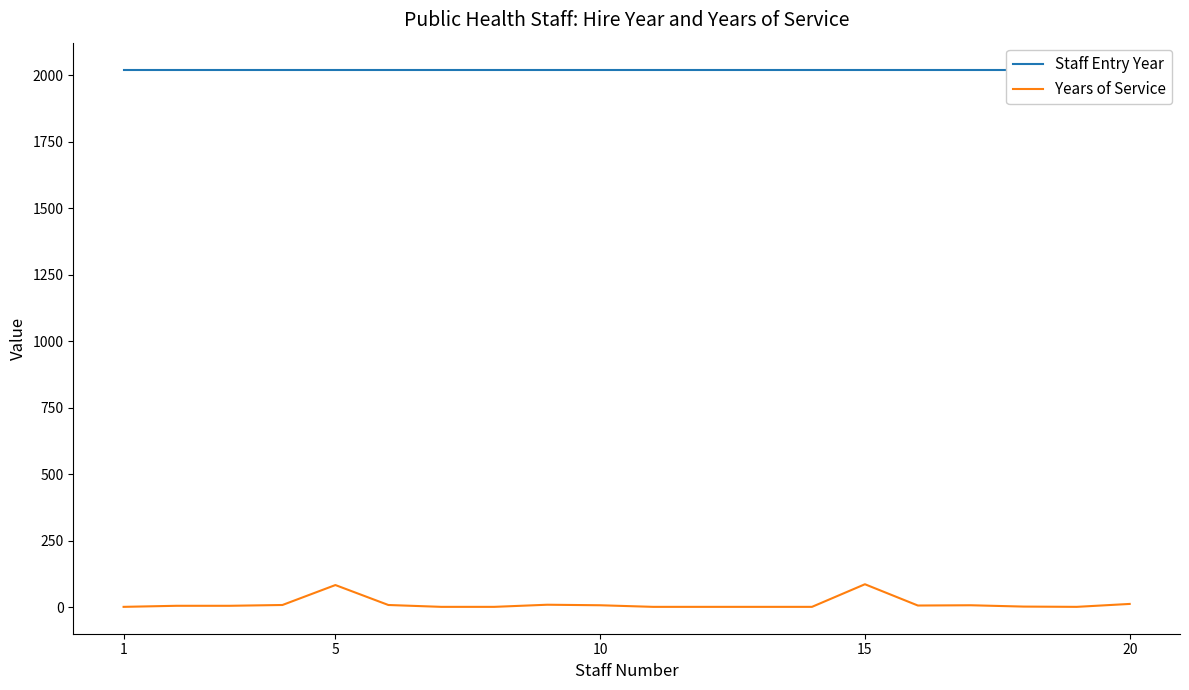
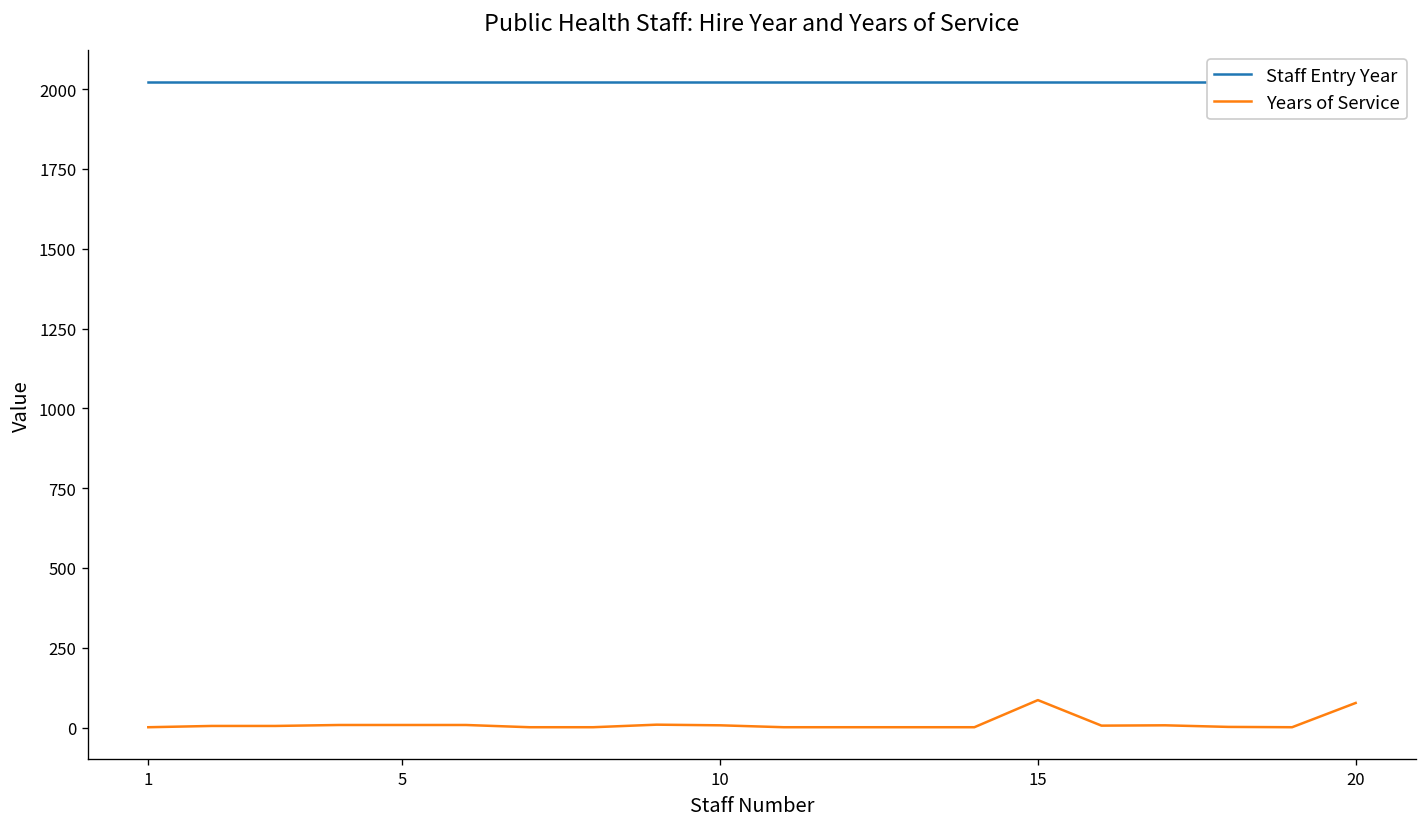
Years of Service, 5: 80 -> 10
Years of Service, 20: 10 -> 80
